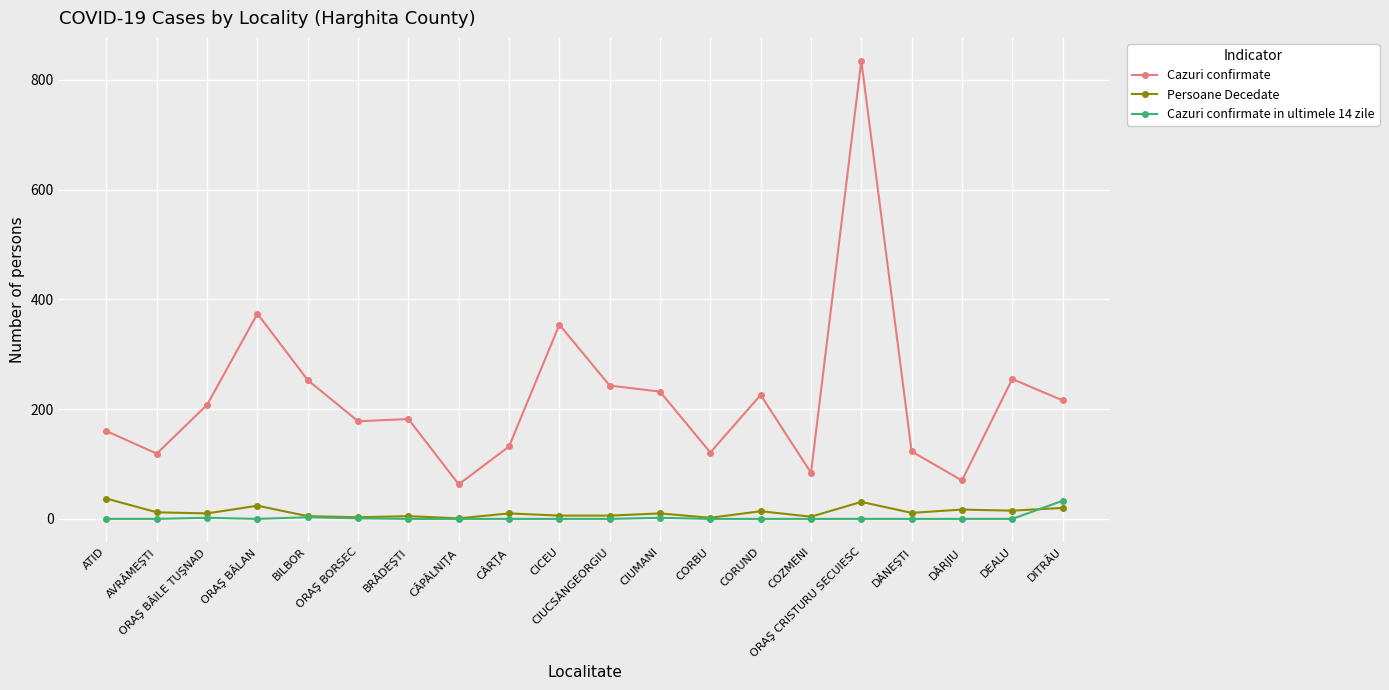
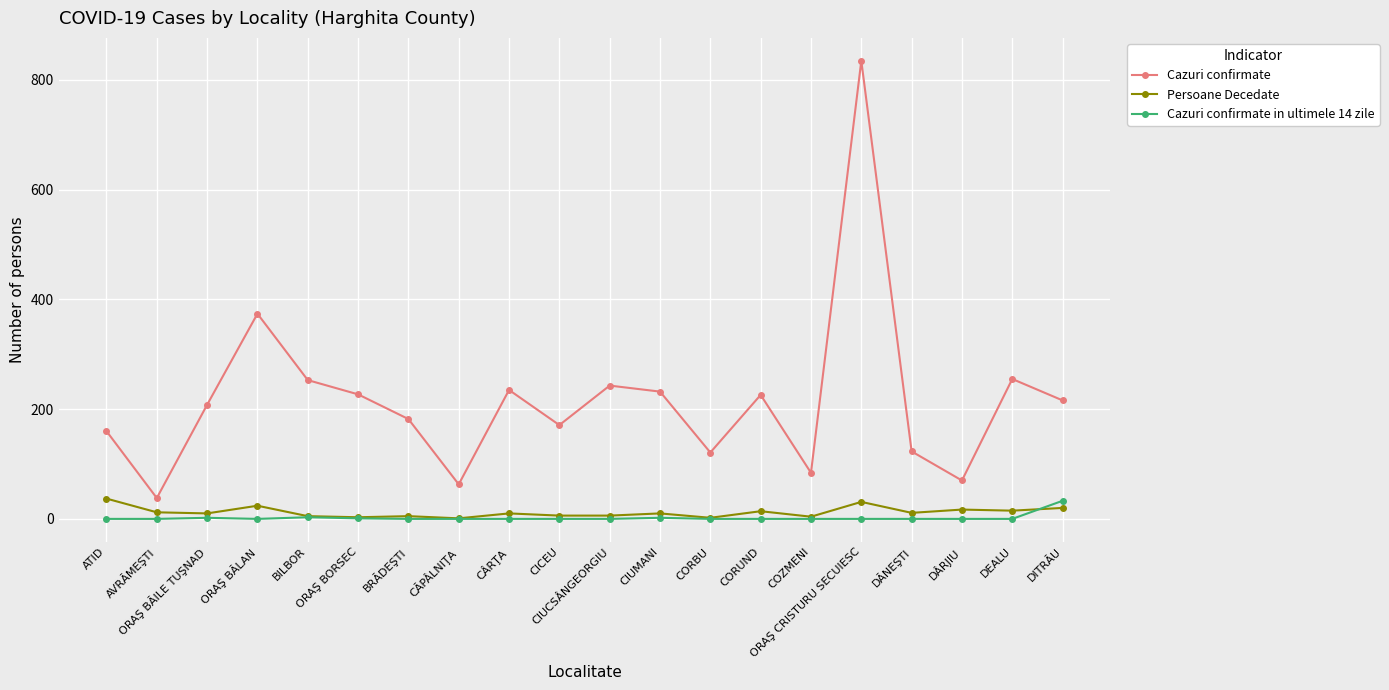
Cazuri confirmate, AVRĂMEŞTI: 120 -> 40
Cazuri confirmate, ORAŞ BORSEC: 180 -> 230
Cazuri confirmate, CÂRŢA: 130 -> 240
Cazuri confirmate, CICEU: 350 -> 170
